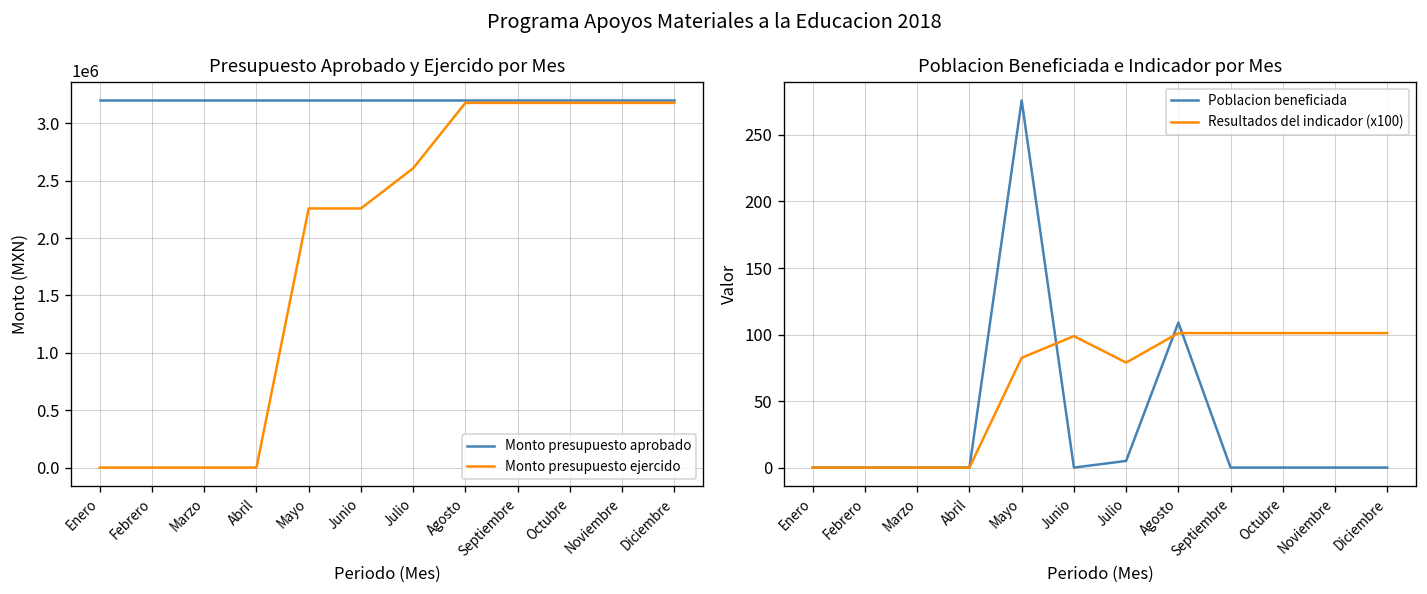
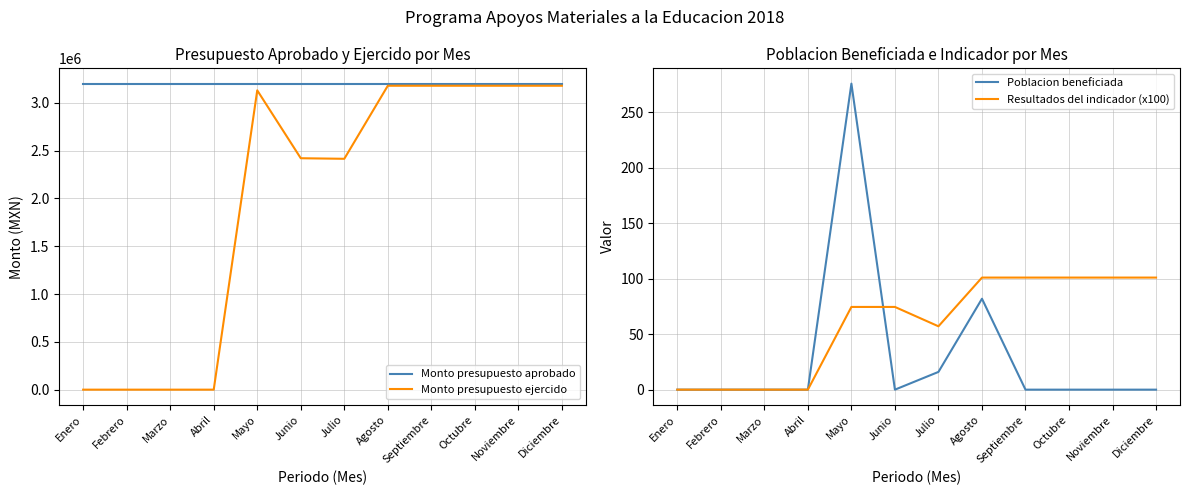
Presupuesto Aprobado y Ejercido por Mes, Monto presupuesto ejercido, Mayo: 2300000 -> 3100000
Presupuesto Aprobado y Ejercido por Mes, Monto presupuesto ejercido, Junio: 2300000 -> 2400000
Presupuesto Aprobado y Ejercido por Mes, Monto presupuesto ejercido, Julio: 2600000 -> 2400000
Poblacion Beneficiada e Indicador por Mes, Resultados del indicador (x100), Mayo: 83 -> 75
Poblacion Beneficiada e Indicador por Mes, Resultados del indicador (x100), Junio: 99 -> 75
Poblacion Beneficiada e Indicador por Mes, Poblacion beneficiada, Julio: 5 -> 16
Poblacion Beneficiada e Indicador por Mes, Resultados del indicador (x100), Julio: 79 -> 57
Poblacion Beneficiada e Indicador por Mes, Poblacion beneficiada, Agosto: 109 -> 82
